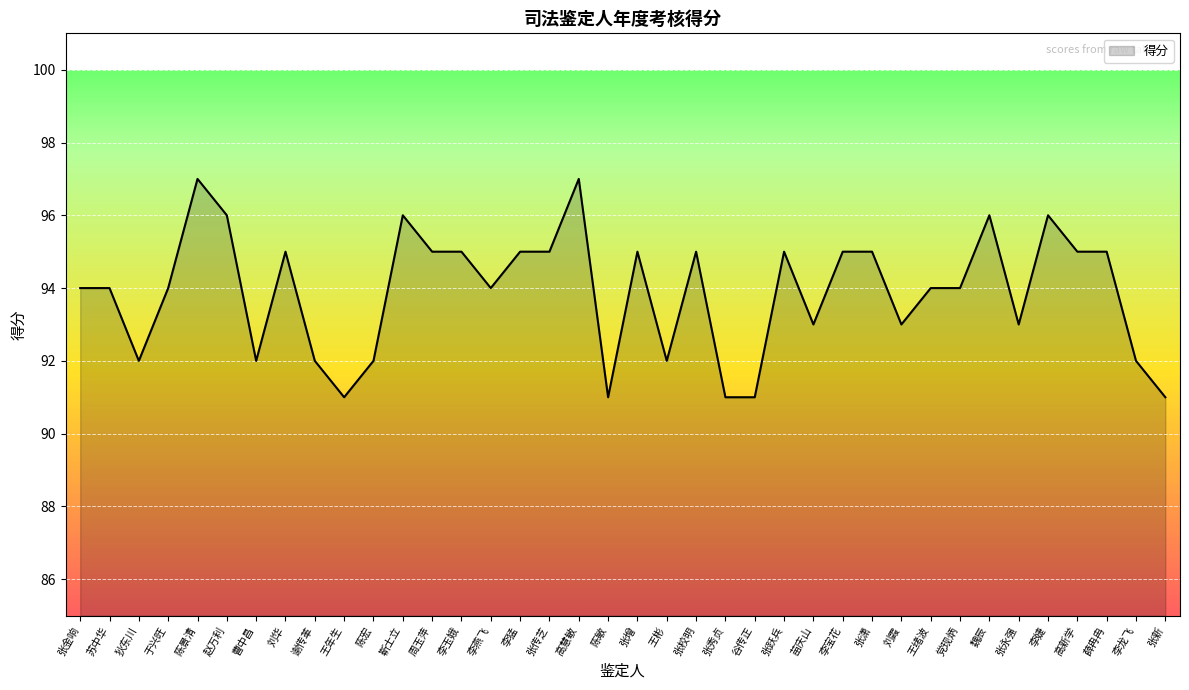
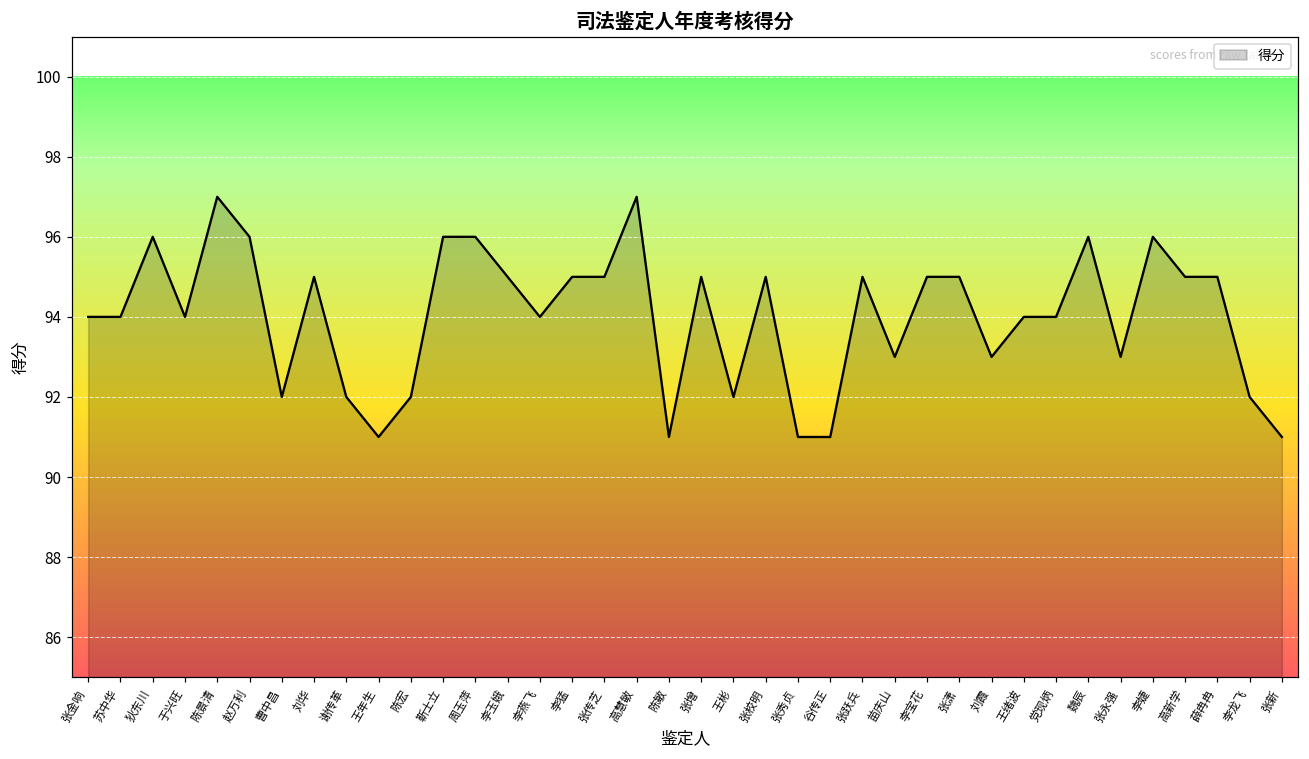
狄东川: 92 -> 96
周玉萍: 95 -> 96
